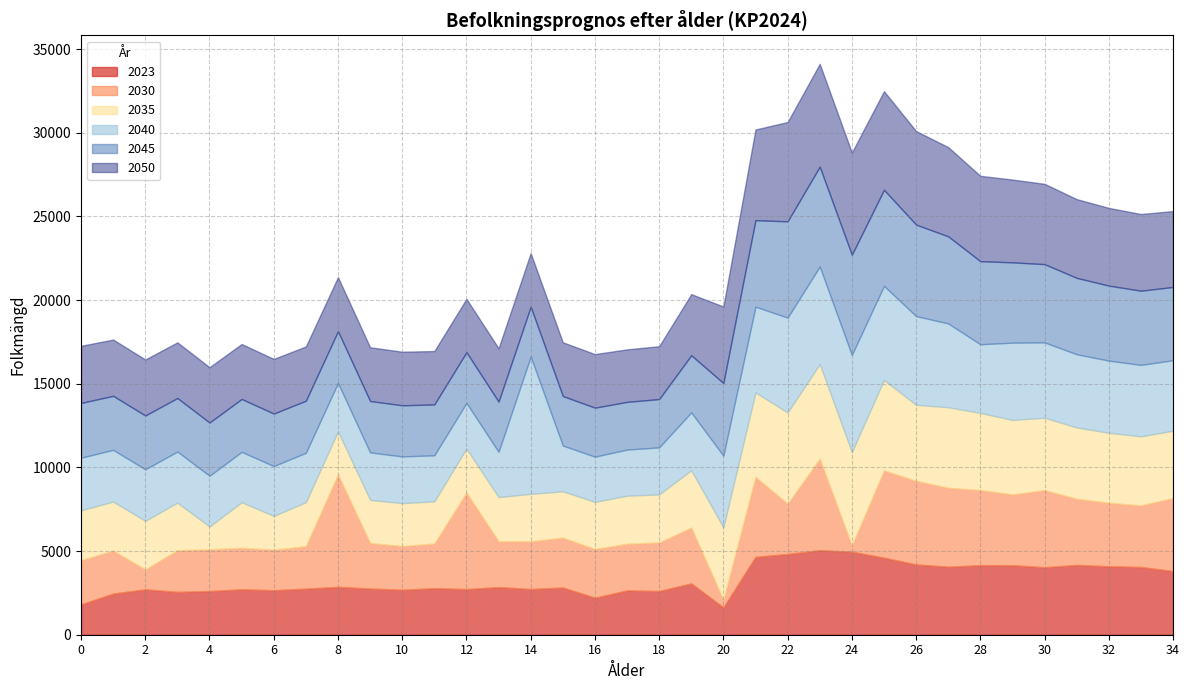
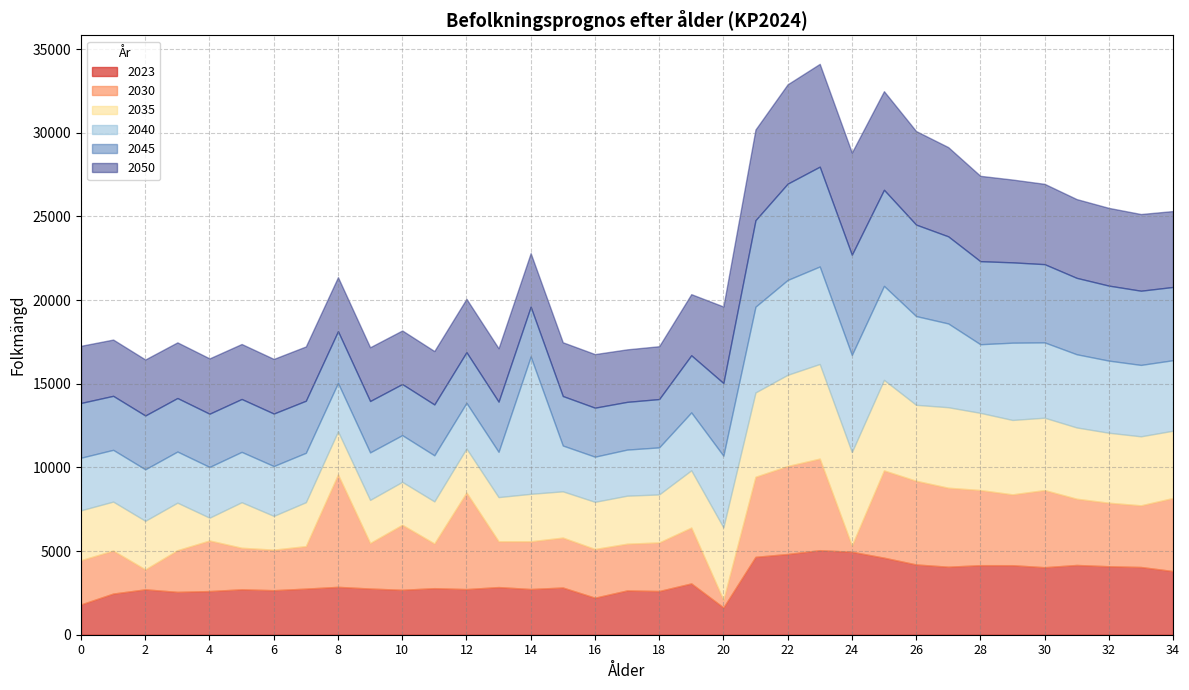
2030, 4: 2500 -> 3000
2030, 10: 2600 -> 3900
2030, 22: 3000 -> 5300
